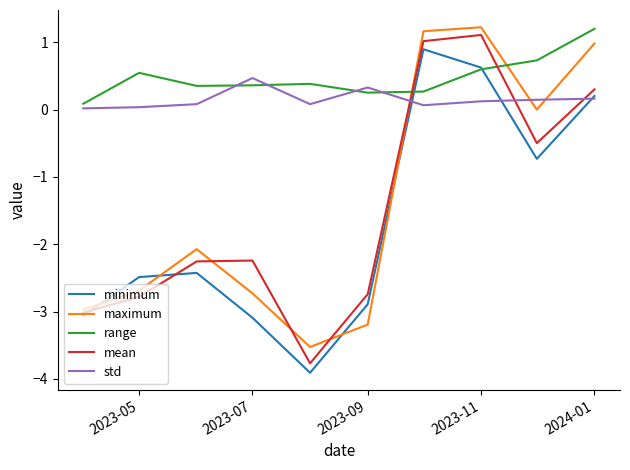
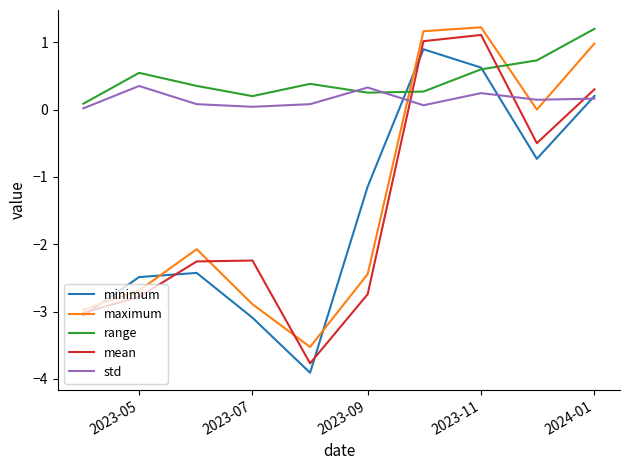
std, 2023-05: 0.0 -> 0.4
maximum, 2023-07: -2.7 -> -2.9
range, 2023-07: 0.4 -> 0.2
std, 2023-07: 0.5 -> 0.0
minimum, 2023-09: -2.9 -> -1.1
maximum, 2023-09: -3.2 -> -2.4
std, 2023-11: 0.1 -> 0.2
